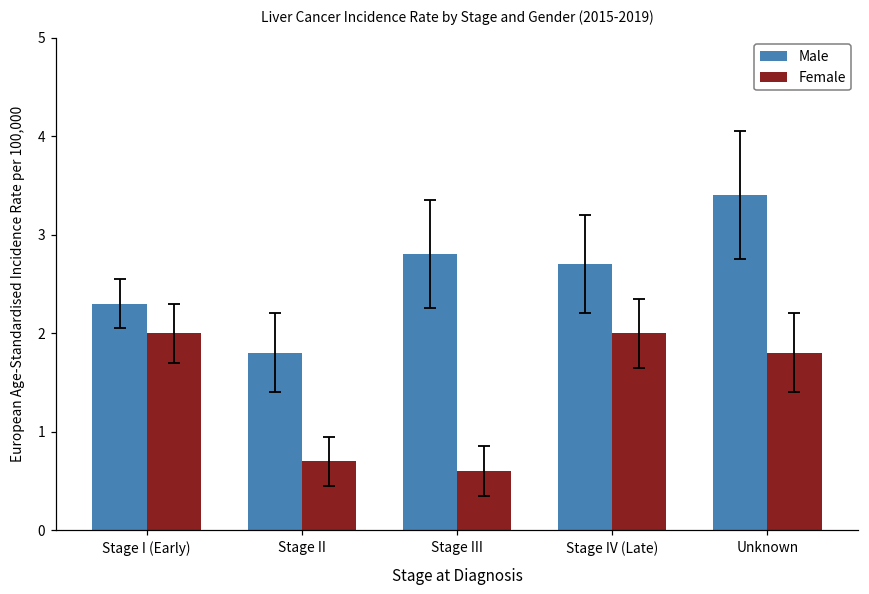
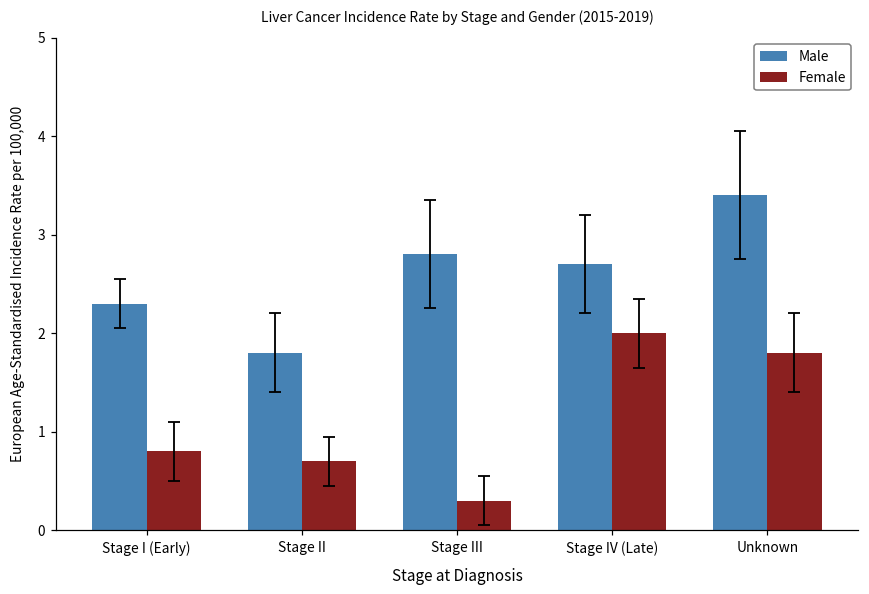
Female, Stage I (Early): 2.0 -> 0.8
Female, Stage III: 0.6 -> 0.3
